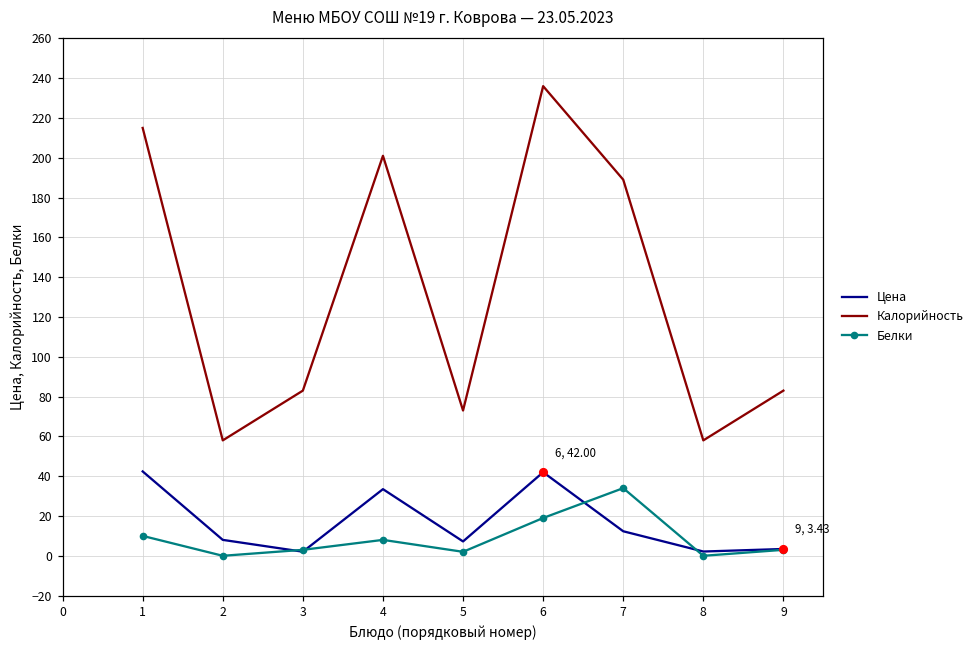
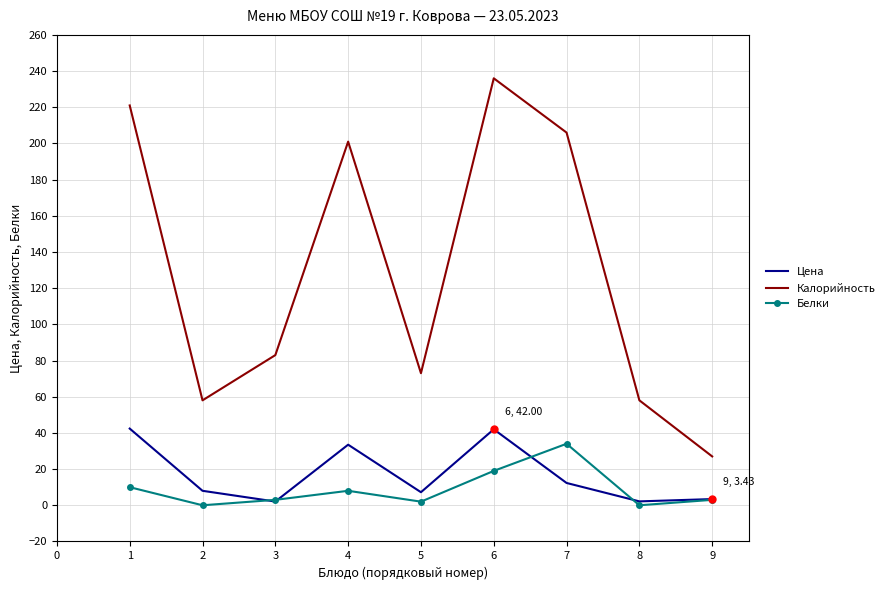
Калорийность, 1: 215 -> 221
Калорийность, 7: 189 -> 206
Калорийность, 9: 83 -> 27
